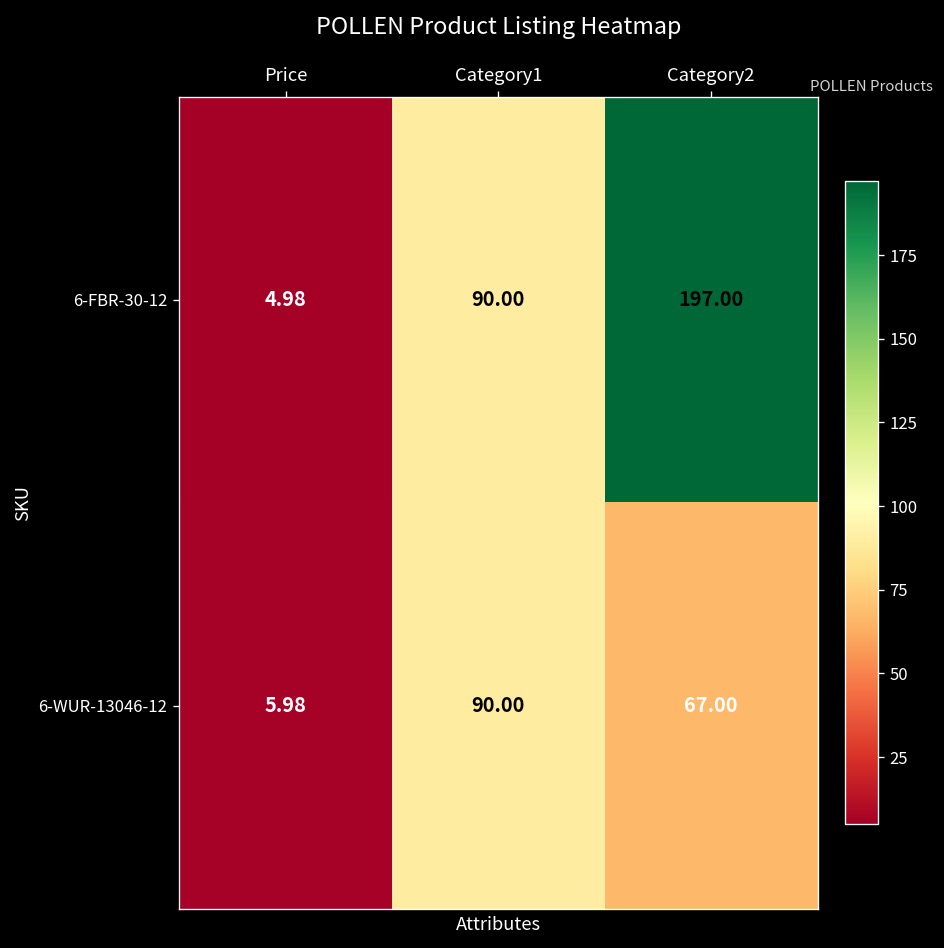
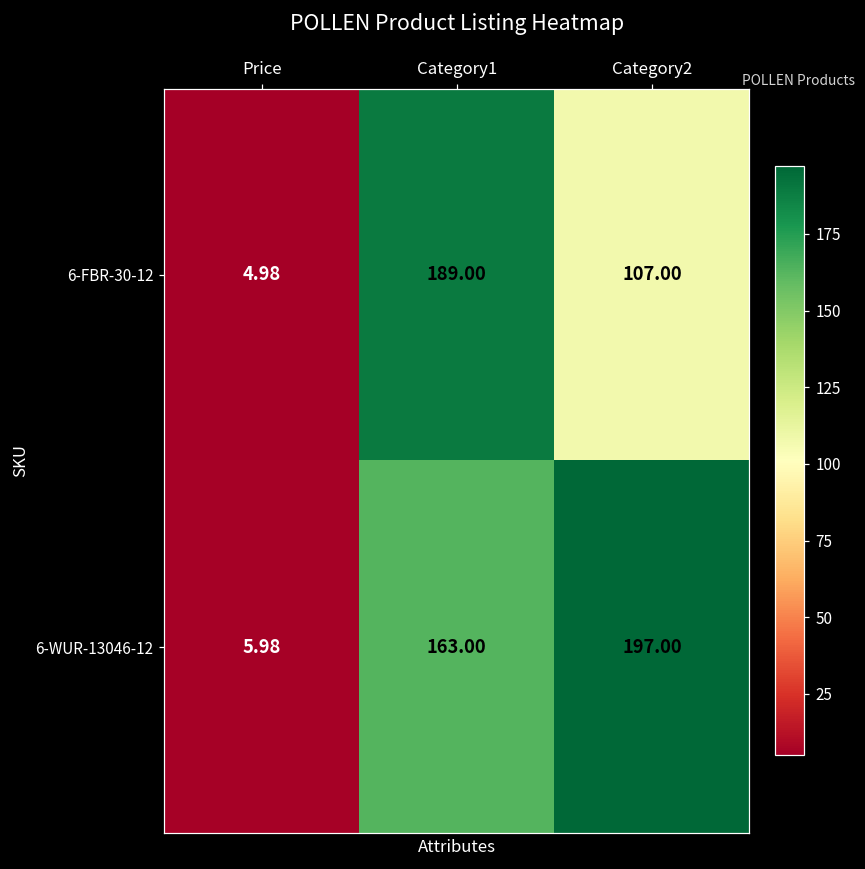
6-FBR-30-12, Category1: 90.00 -> 189.00
6-FBR-30-12, Category2: 197.00 -> 107.00
6-WUR-13046-12, Category1: 90.00 -> 163.00
6-WUR-13046-12, Category2: 67.00 -> 197.00
